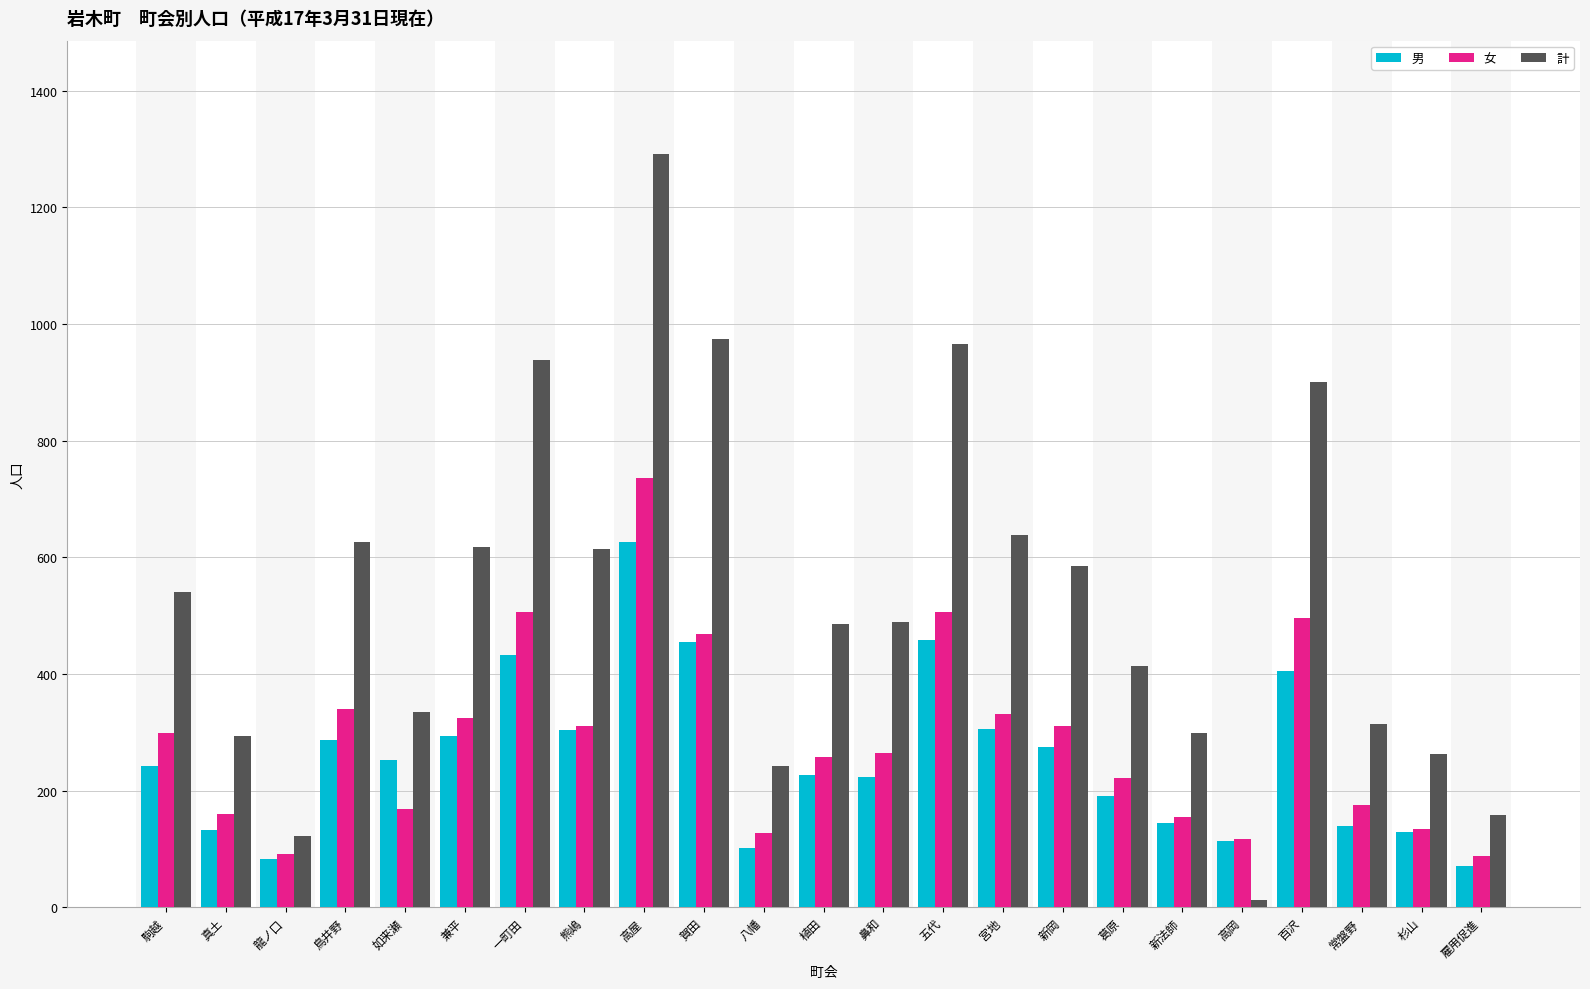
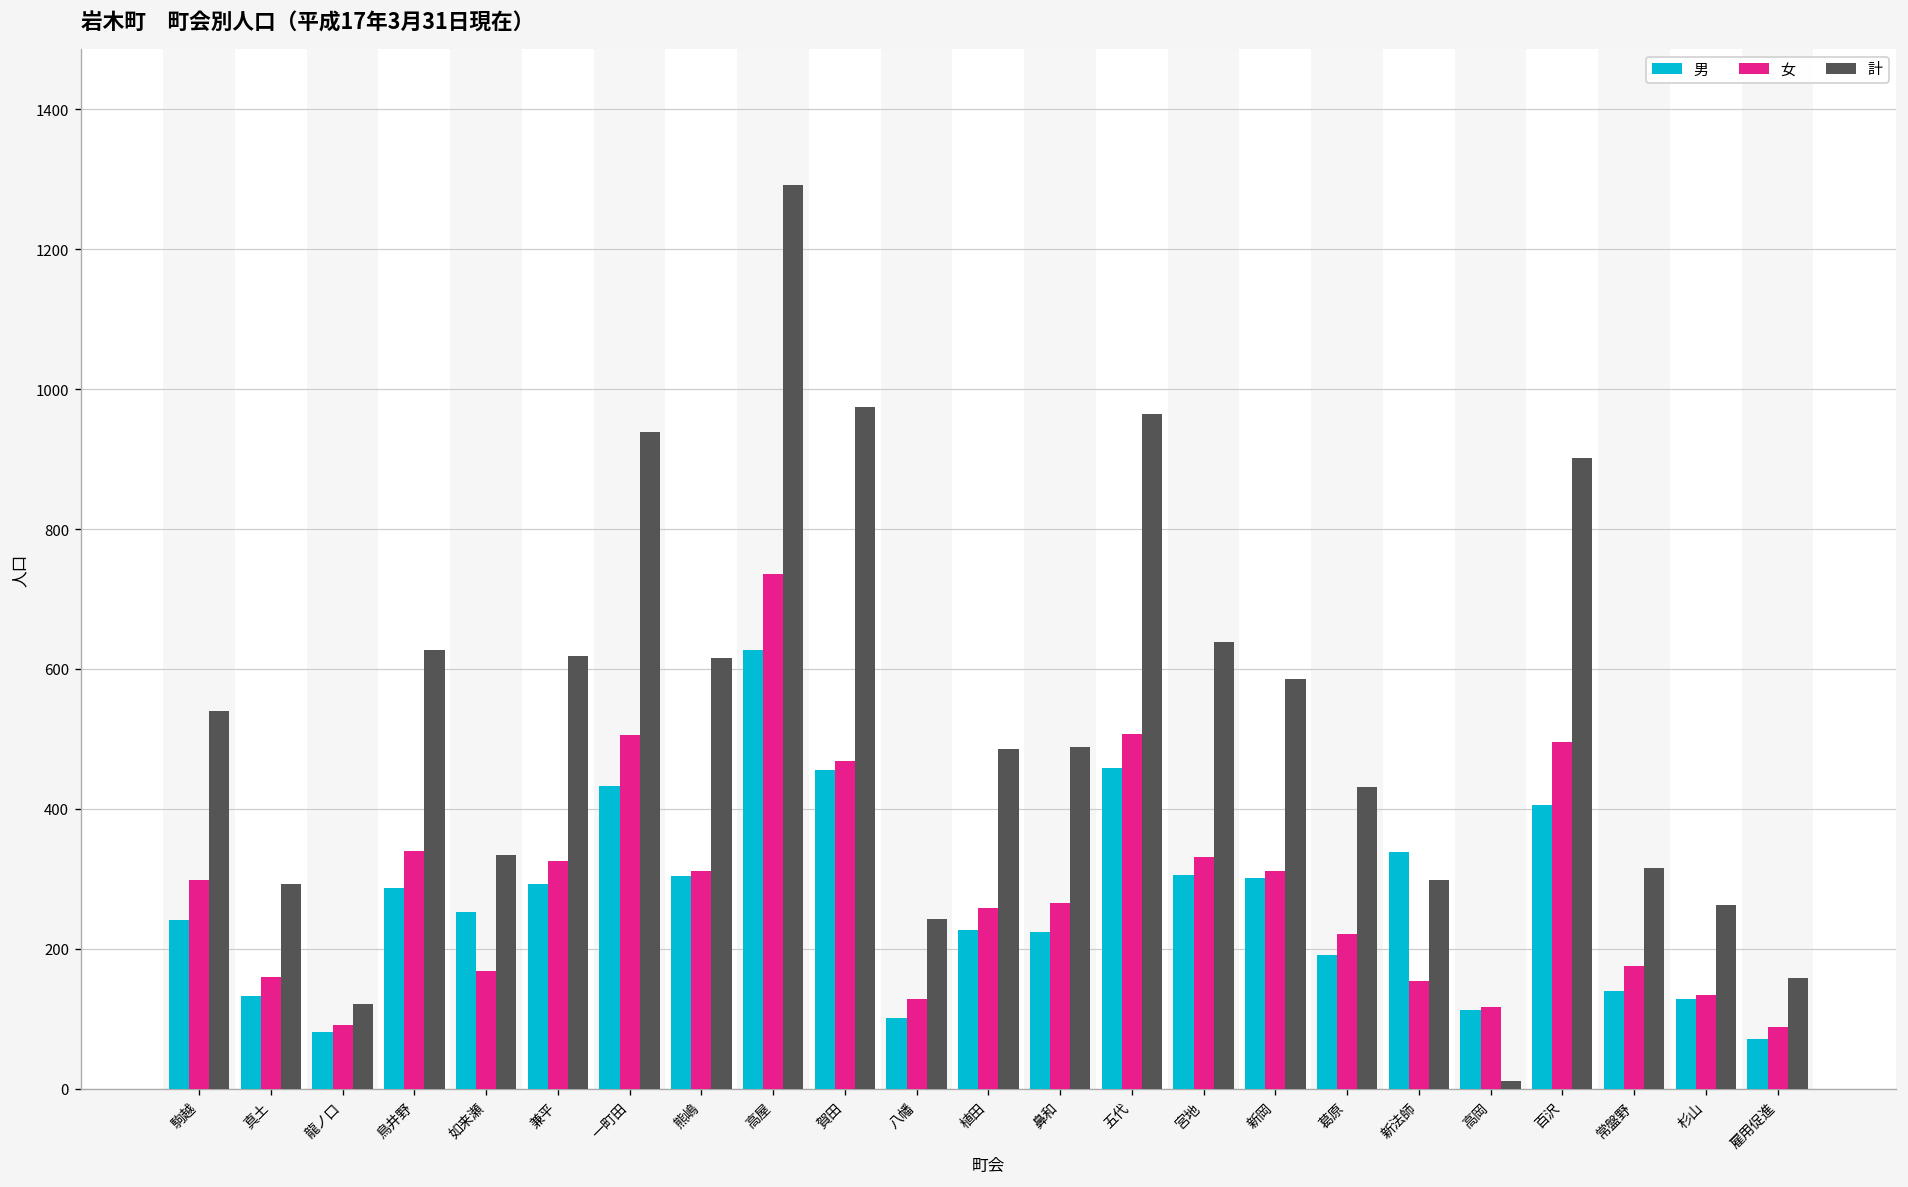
男, 新岡: 270 -> 300
計, 葛原: 410 -> 430
男, 新法師: 140 -> 340
